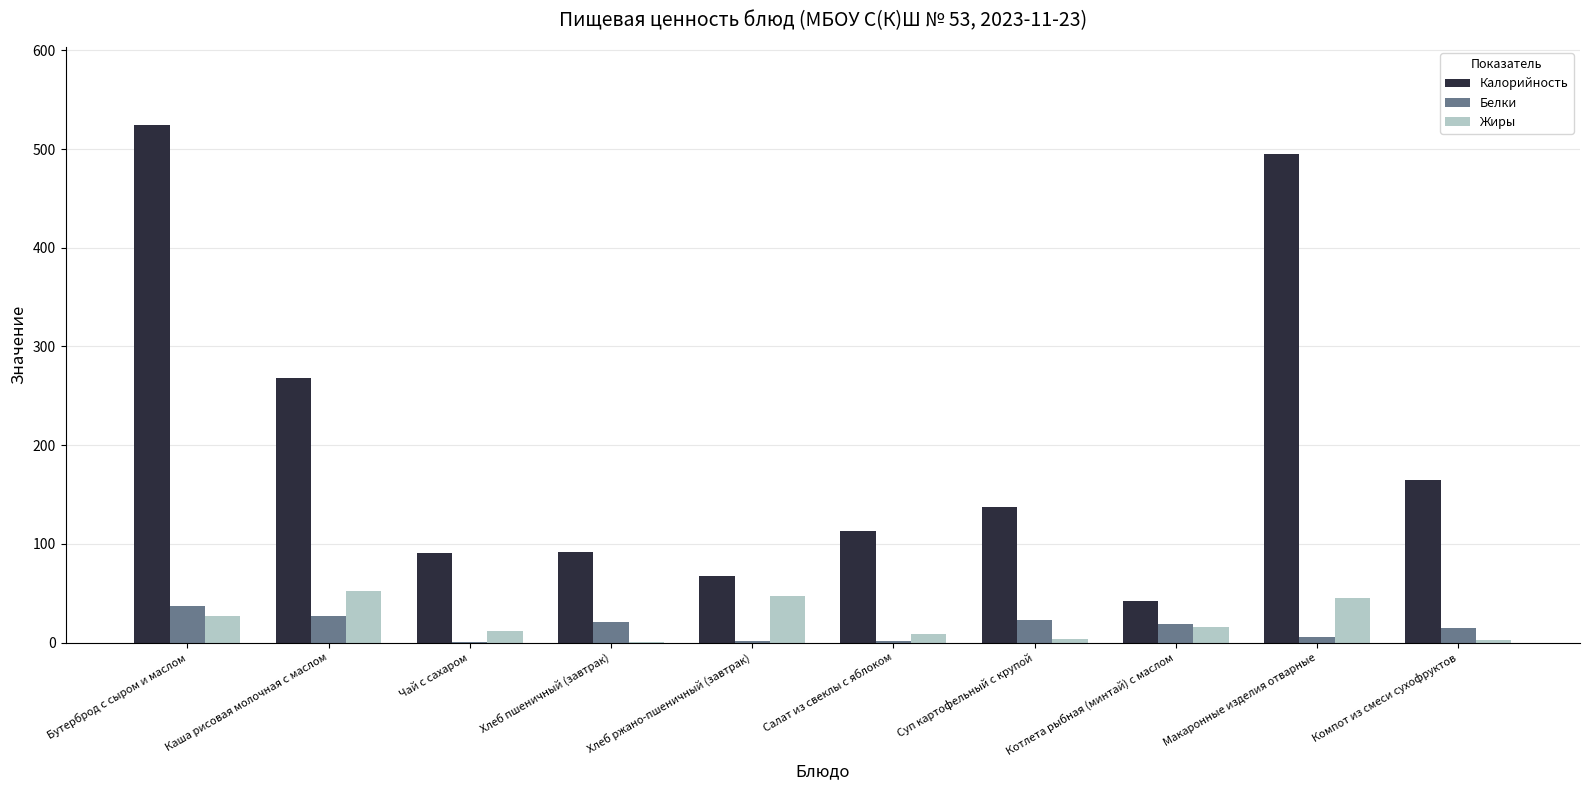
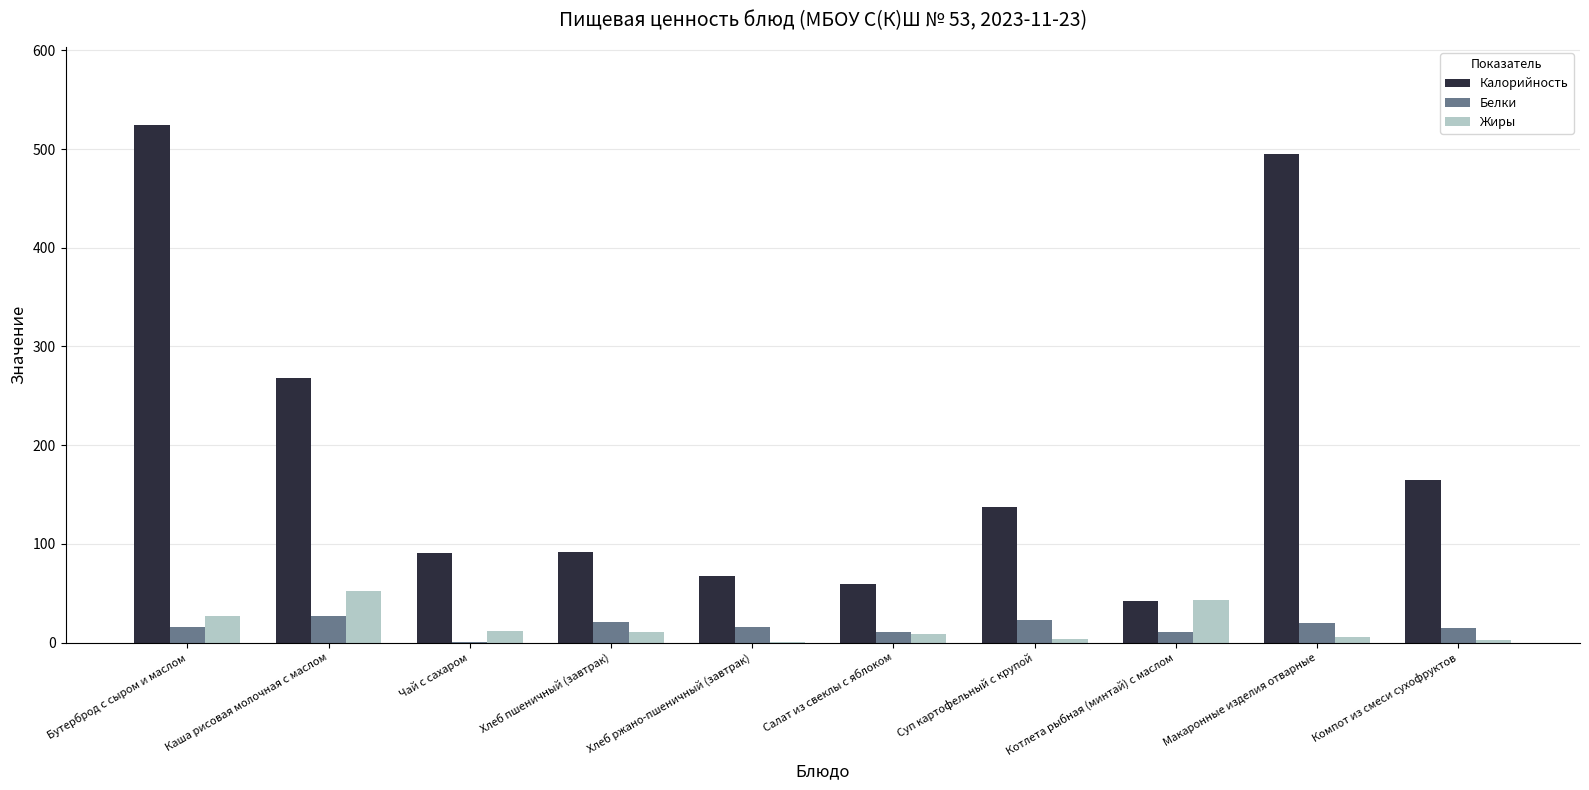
Белки, Бутерброд с сыром и маслом: 40 -> 20
Жиры, Хлеб пшеничный (завтрак): 0 -> 10
Белки, Хлеб ржано-пшеничный (завтрак): 0 -> 20
Жиры, Хлеб ржано-пшеничный (завтрак): 50 -> 0
Калорийность, Салат из свеклы с яблоком: 110 -> 60
Белки, Салат из свеклы с яблоком: 0 -> 10
Белки, Котлета рыбная (минтай) с маслом: 20 -> 10
Жиры, Котлета рыбная (минтай) с маслом: 20 -> 40
Белки, Макаронные изделия отварные: 10 -> 20
Жиры, Макаронные изделия отварные: 50 -> 10
